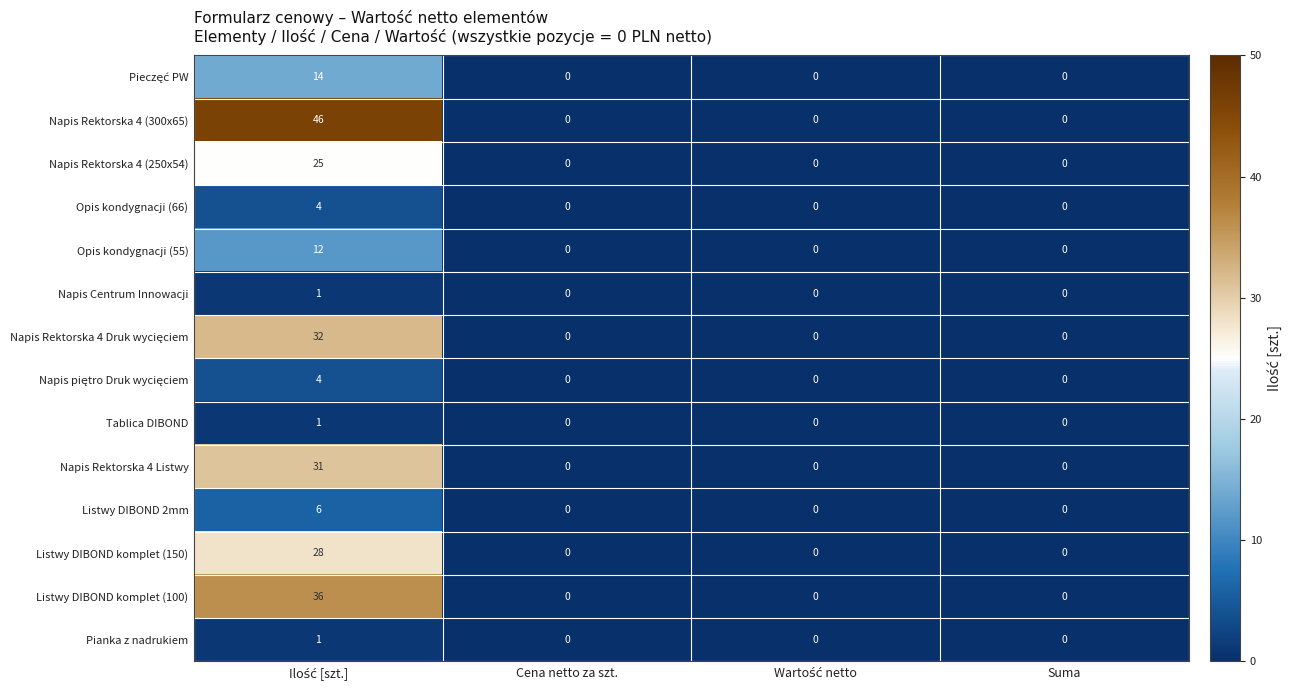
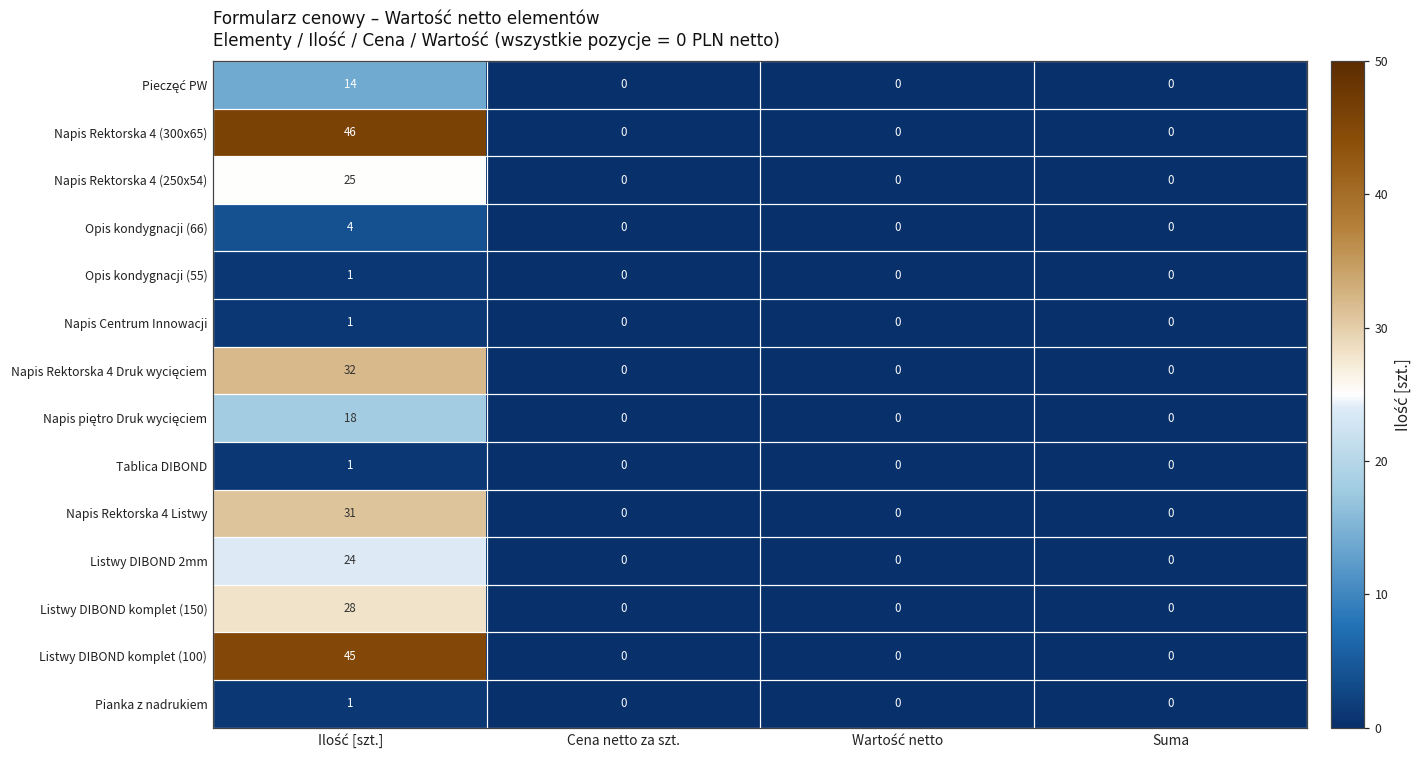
Opis kondygnacji (55), Ilość [szt.]: 12 -> 1
Napis piętro Druk wycięciem, Ilość [szt.]: 4 -> 18
Listwy DIBOND 2mm, Ilość [szt.]: 6 -> 24
Listwy DIBOND komplet (100), Ilość [szt.]: 36 -> 45
